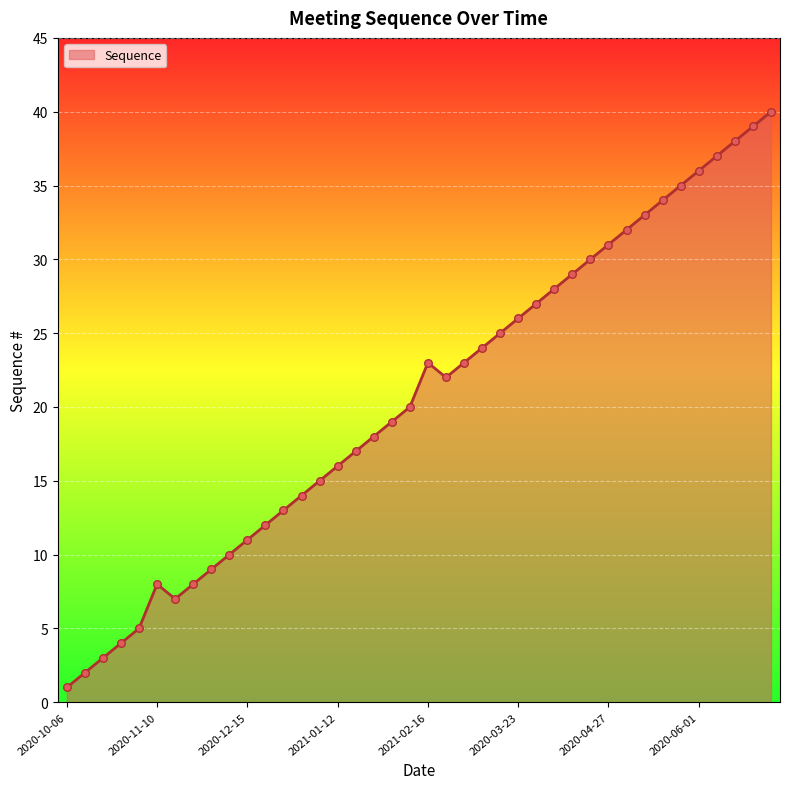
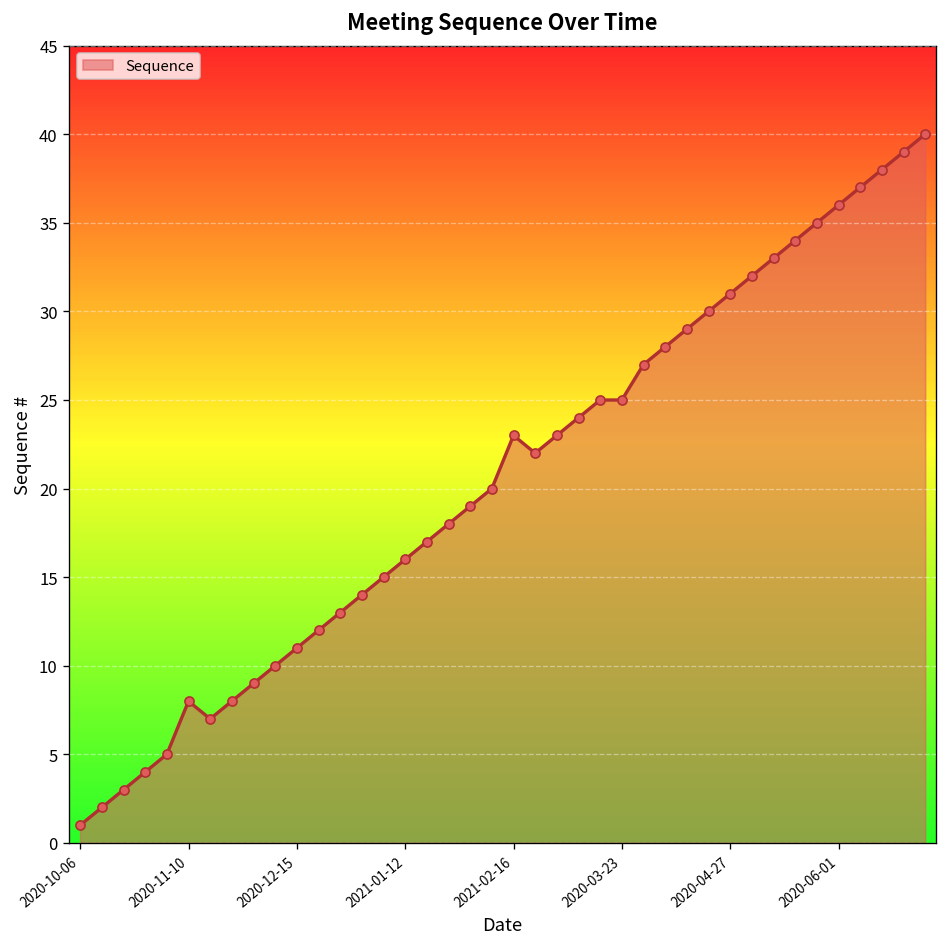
2020-03-23: 26 -> 25
